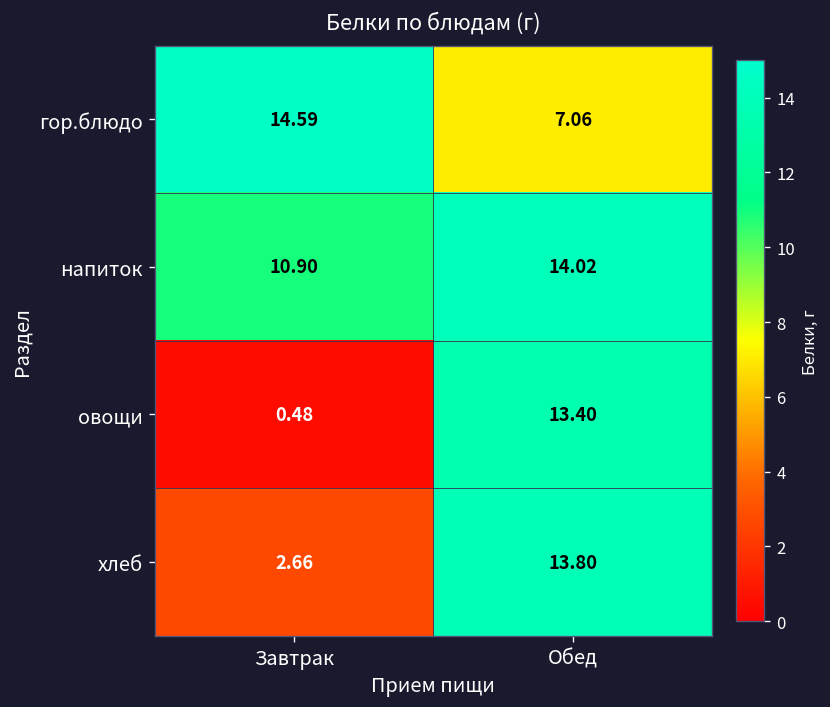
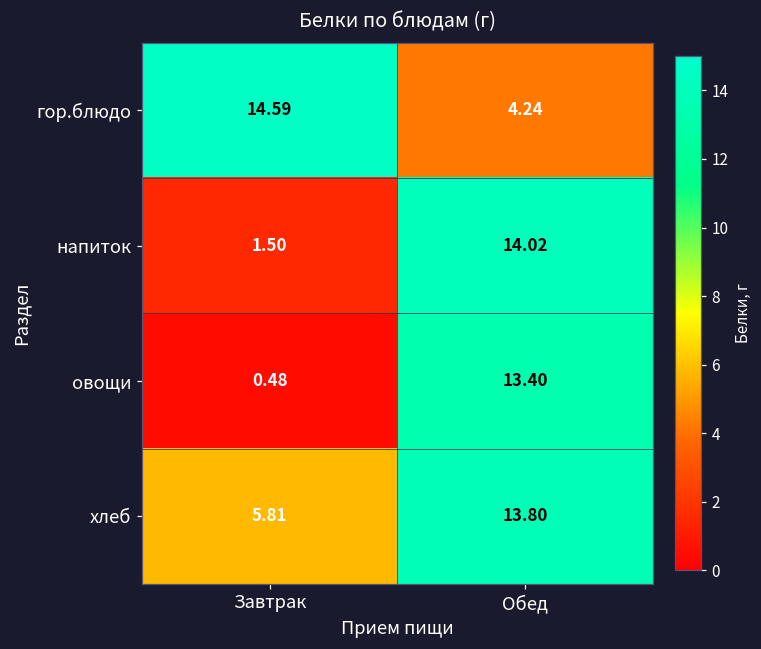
гор.блюдо, Обед: 7.06 -> 4.24
напиток, Завтрак: 10.90 -> 1.50
хлеб, Завтрак: 2.66 -> 5.81
